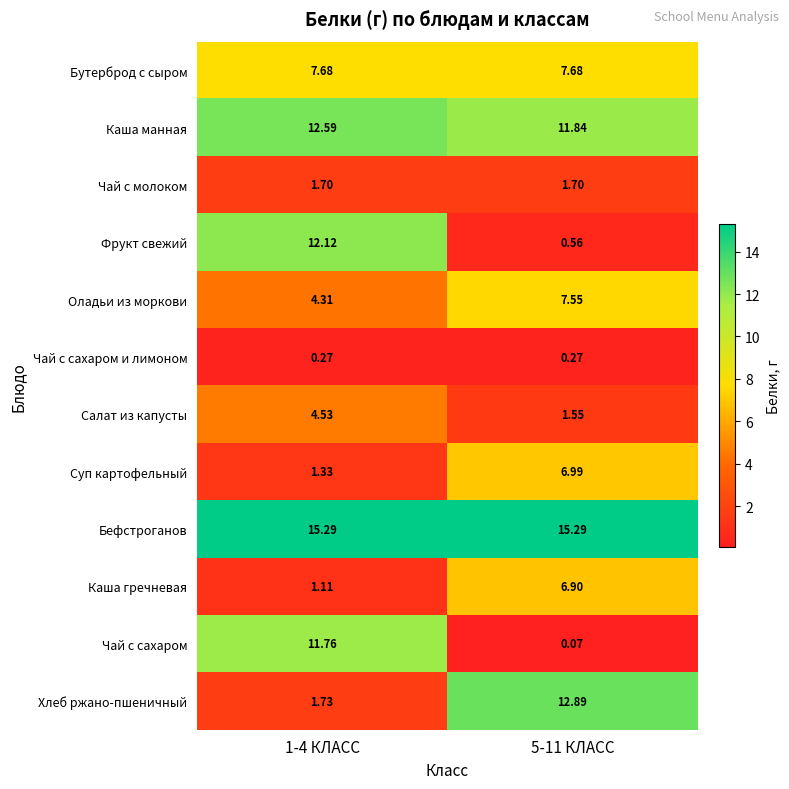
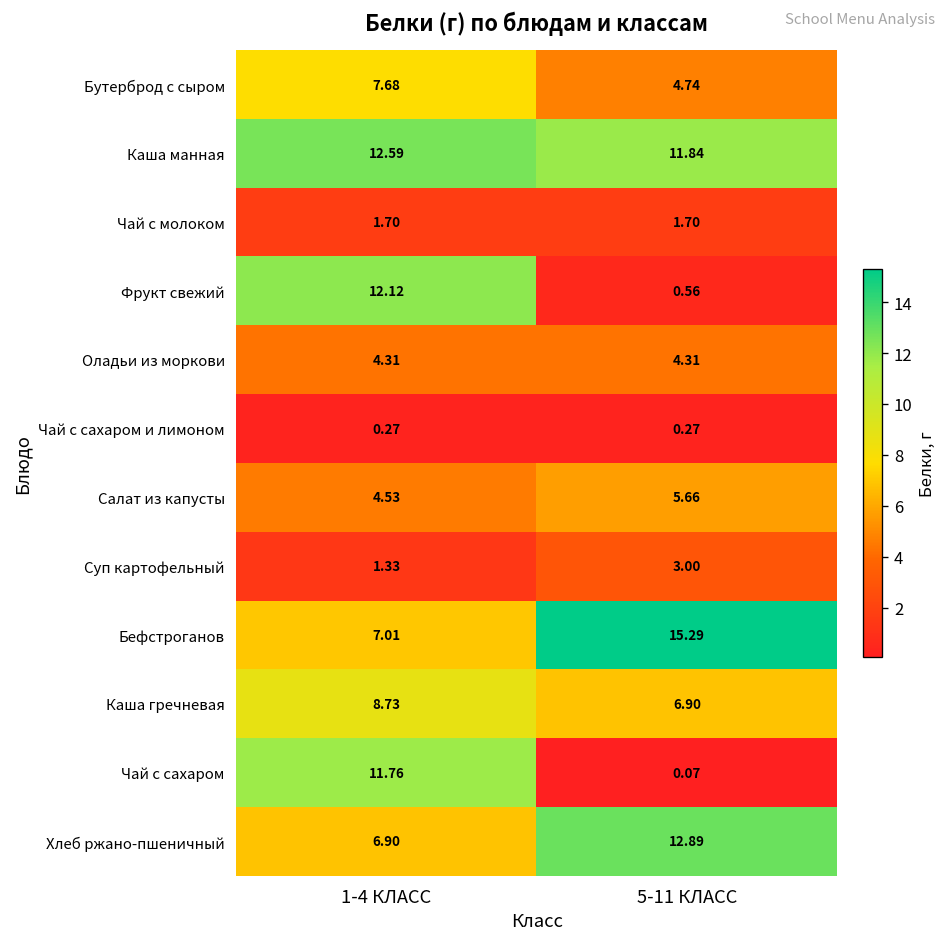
Бутерброд с сыром, 5-11 КЛАСС: 7.68 -> 4.74
Оладьи из моркови, 5-11 КЛАСС: 7.55 -> 4.31
Салат из капусты, 5-11 КЛАСС: 1.55 -> 5.66
Суп картофельный, 5-11 КЛАСС: 6.99 -> 3.00
Бефстроганов, 1-4 КЛАСС: 15.29 -> 7.01
Каша гречневая, 1-4 КЛАСС: 1.11 -> 8.73
Хлеб ржано-пшеничный, 1-4 КЛАСС: 1.73 -> 6.90
